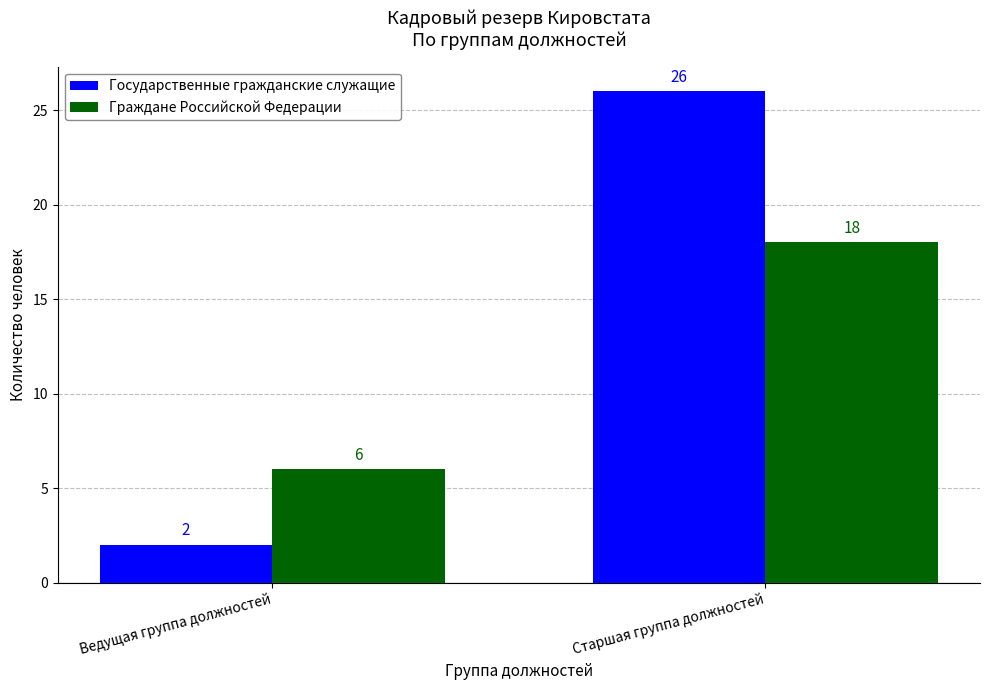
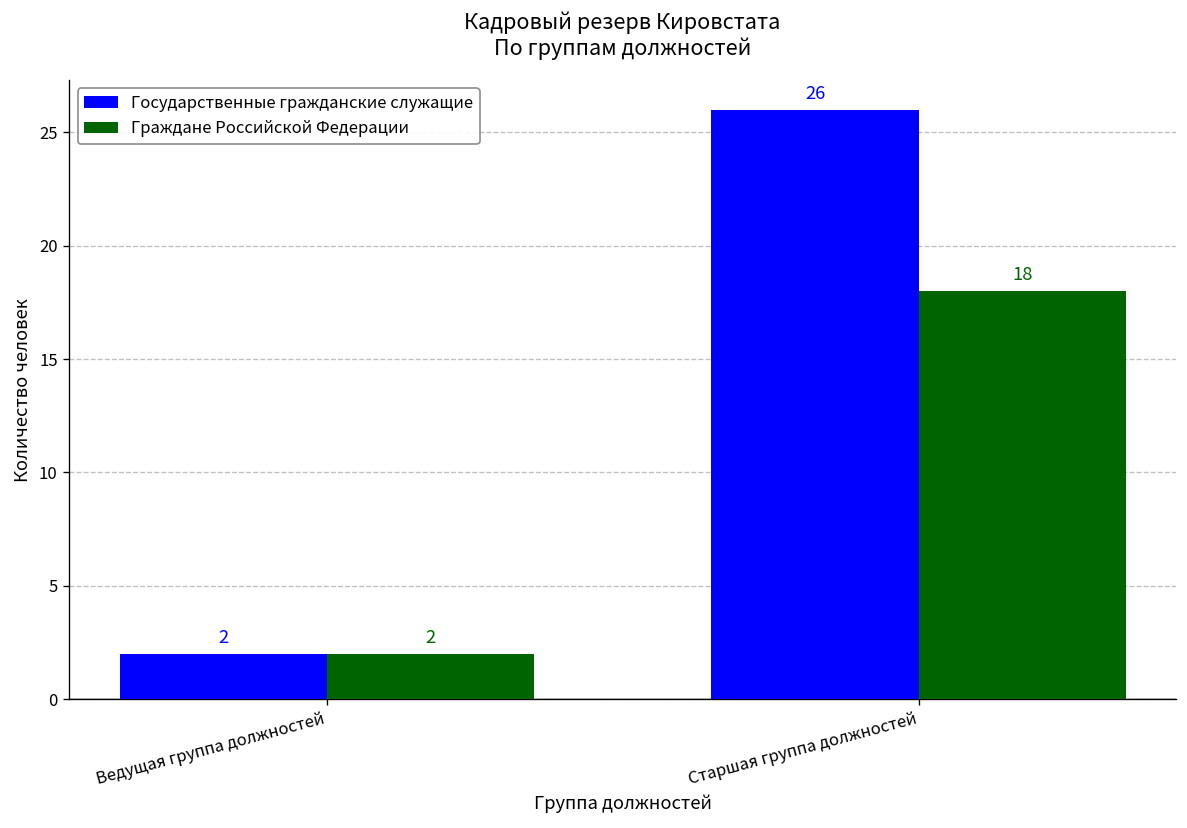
Граждане Российской Федерации, Ведущая группа должностей: 6 -> 2
